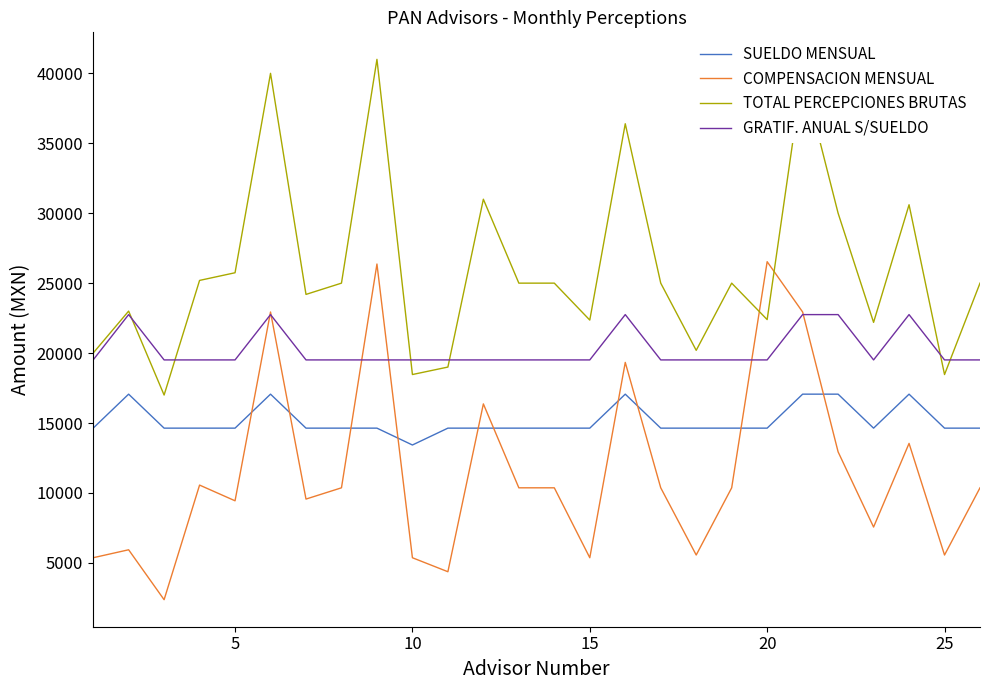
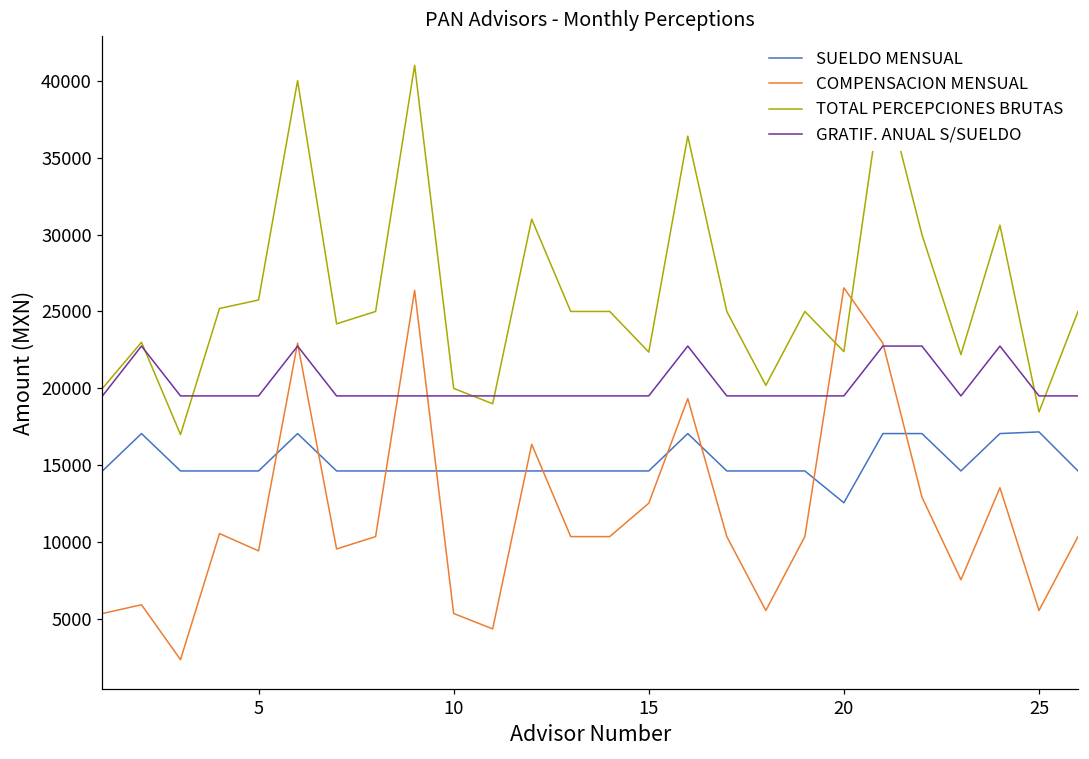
SUELDO MENSUAL, 10: 13400 -> 14600
TOTAL PERCEPCIONES BRUTAS, 10: 18500 -> 20000
COMPENSACION MENSUAL, 15: 5400 -> 12500
SUELDO MENSUAL, 20: 14600 -> 12600
SUELDO MENSUAL, 25: 14600 -> 17200
